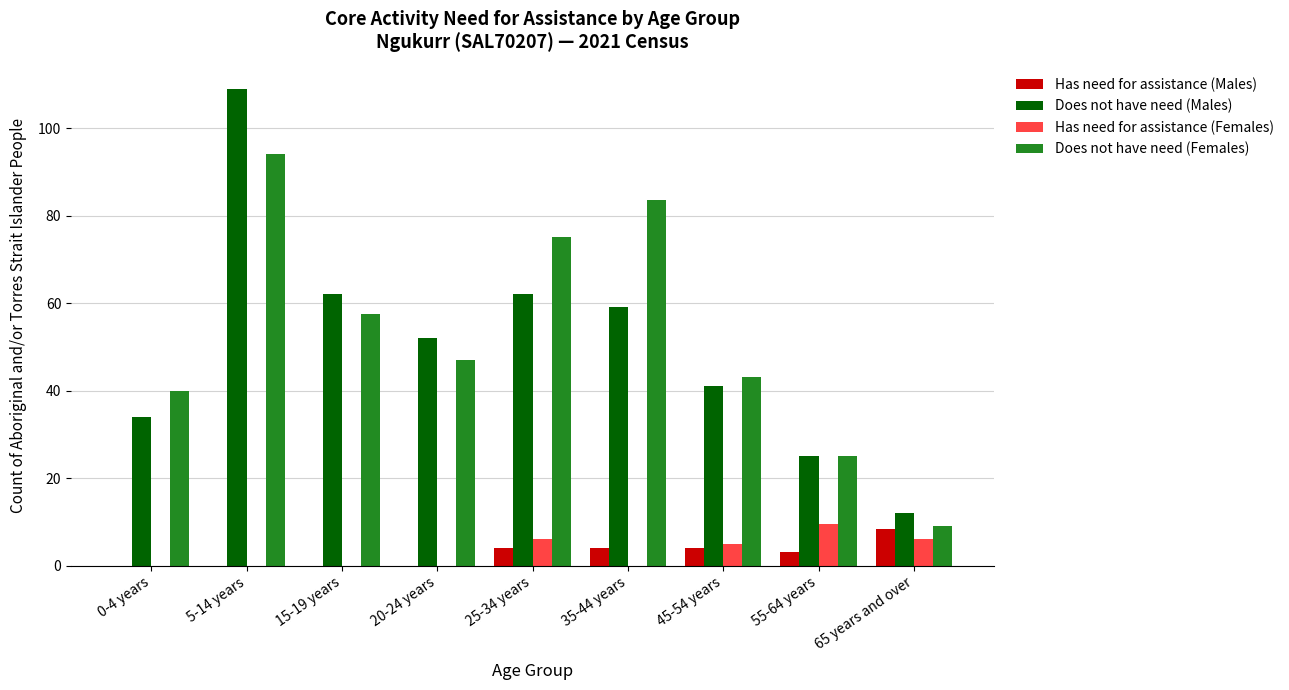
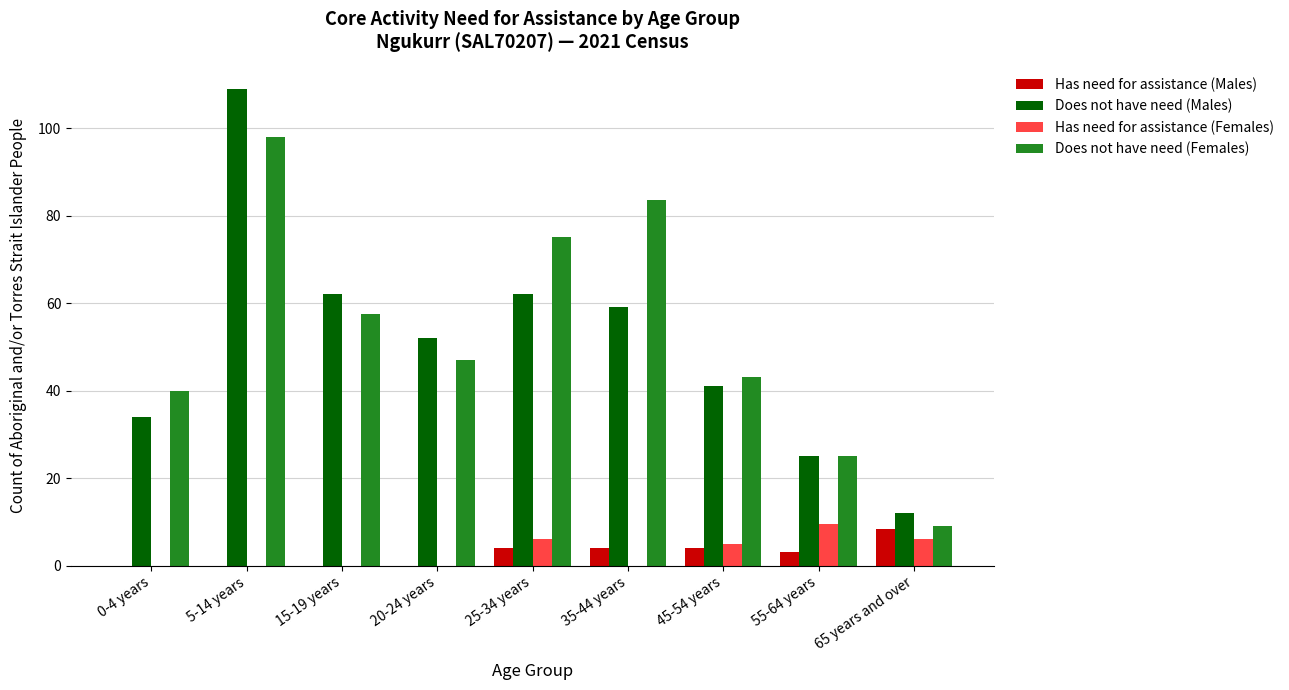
Does not have need (Females), 5-14 years: 94 -> 98
